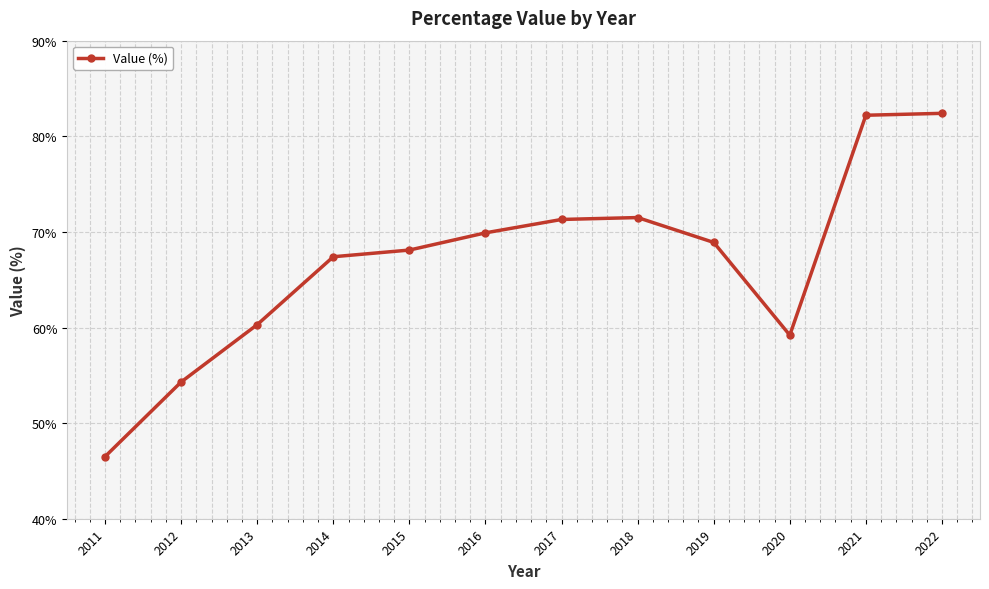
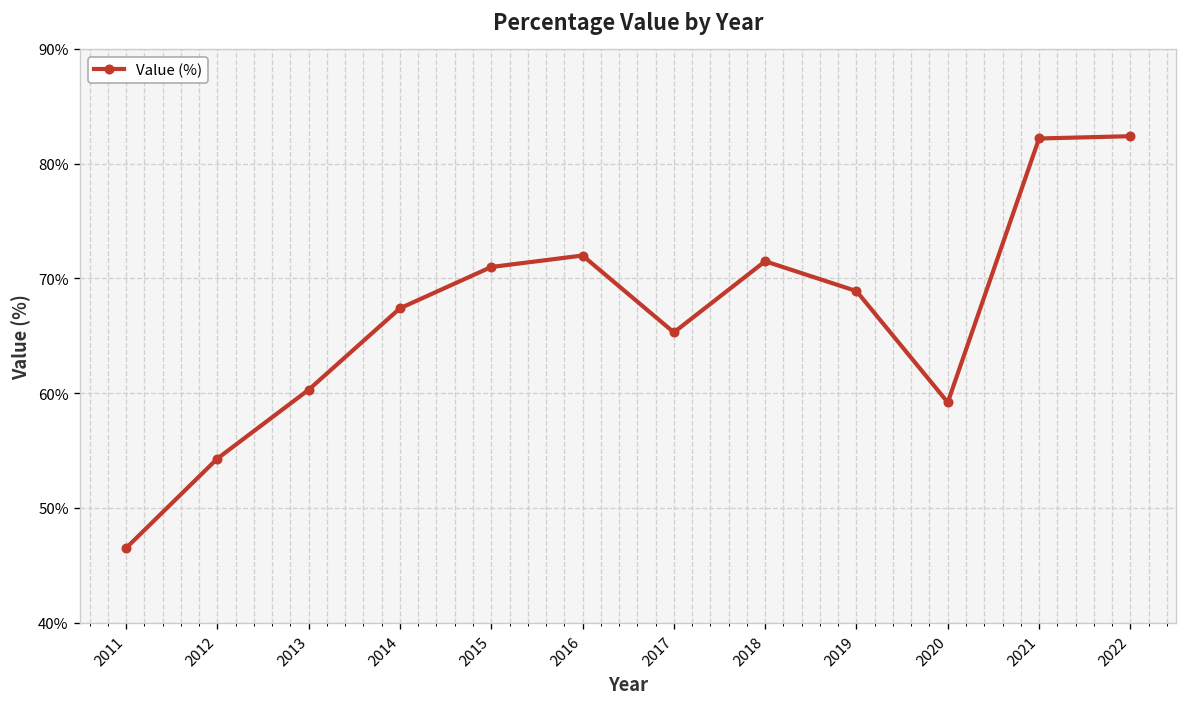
2015: 68% -> 71%
2016: 70% -> 72%
2017: 71% -> 65%
